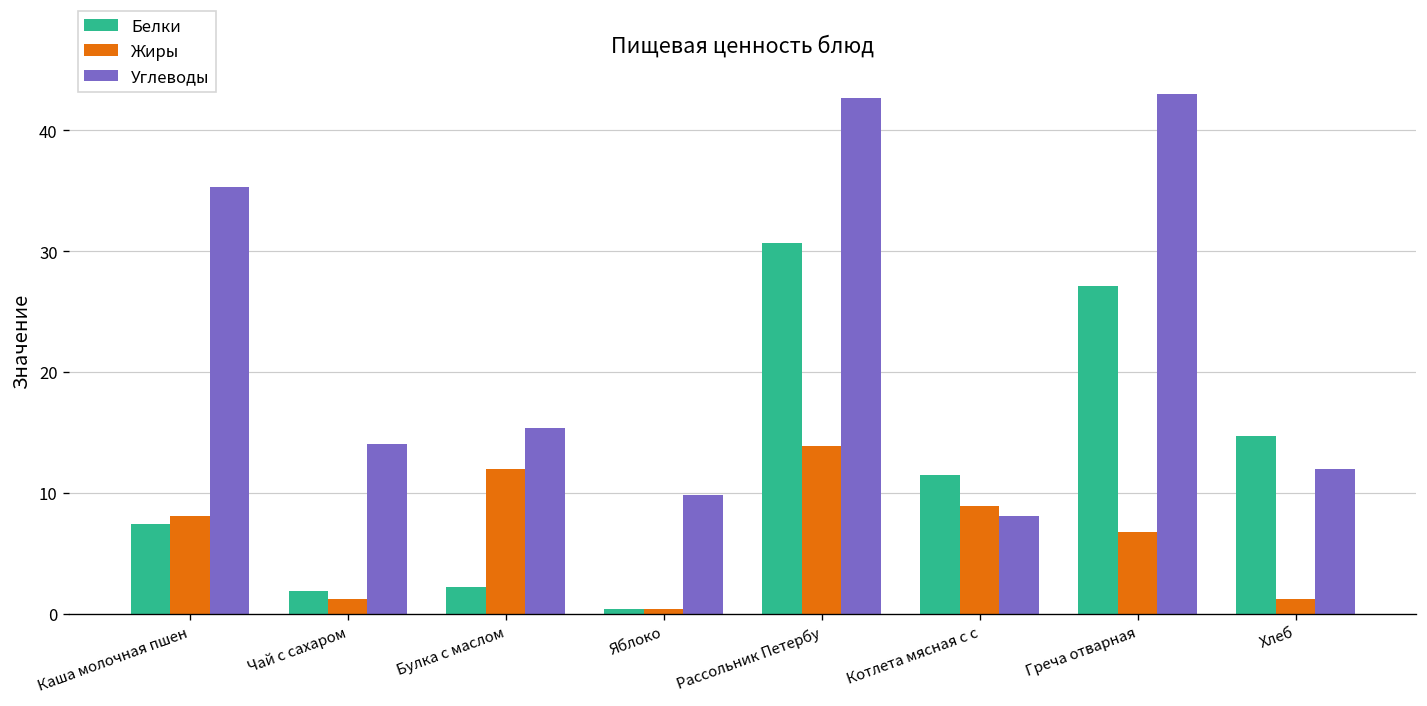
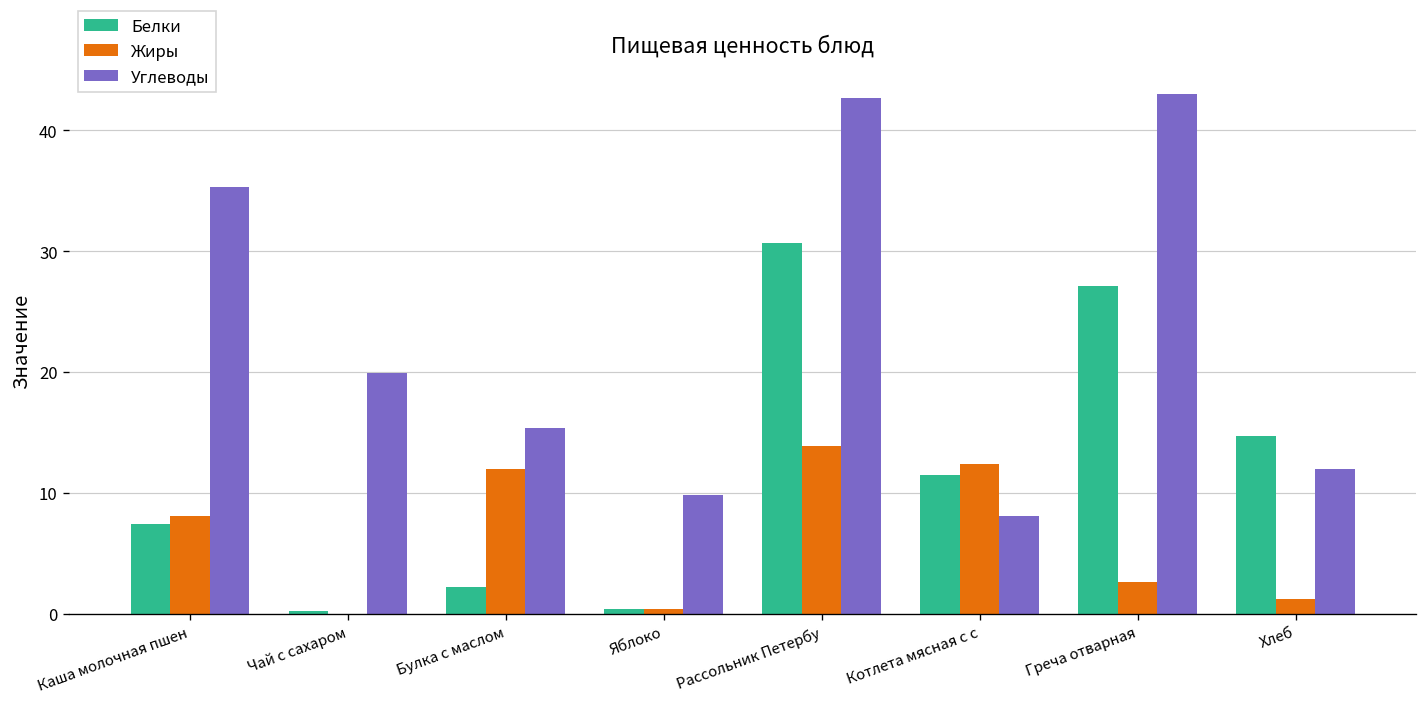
Белки, Чай с сахаром: 1.9 -> 0.2
Жиры, Чай с сахаром: 1.2 -> 0.0
Углеводы, Чай с сахаром: 14.0 -> 19.9
Жиры, Котлета мясная с с: 8.9 -> 12.4
Жиры, Греча отварная: 6.7 -> 2.6
